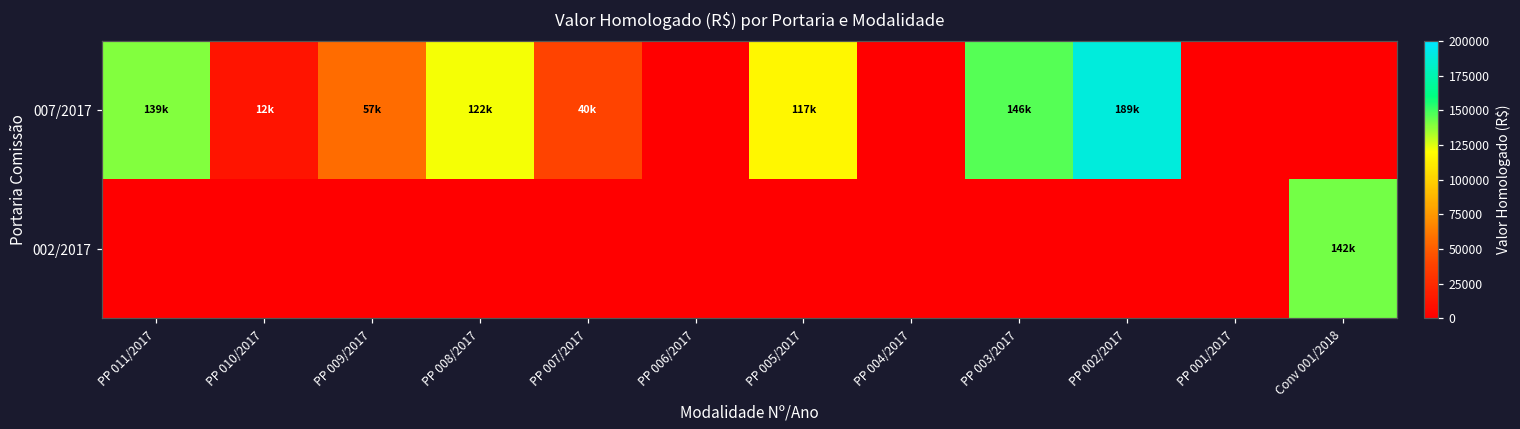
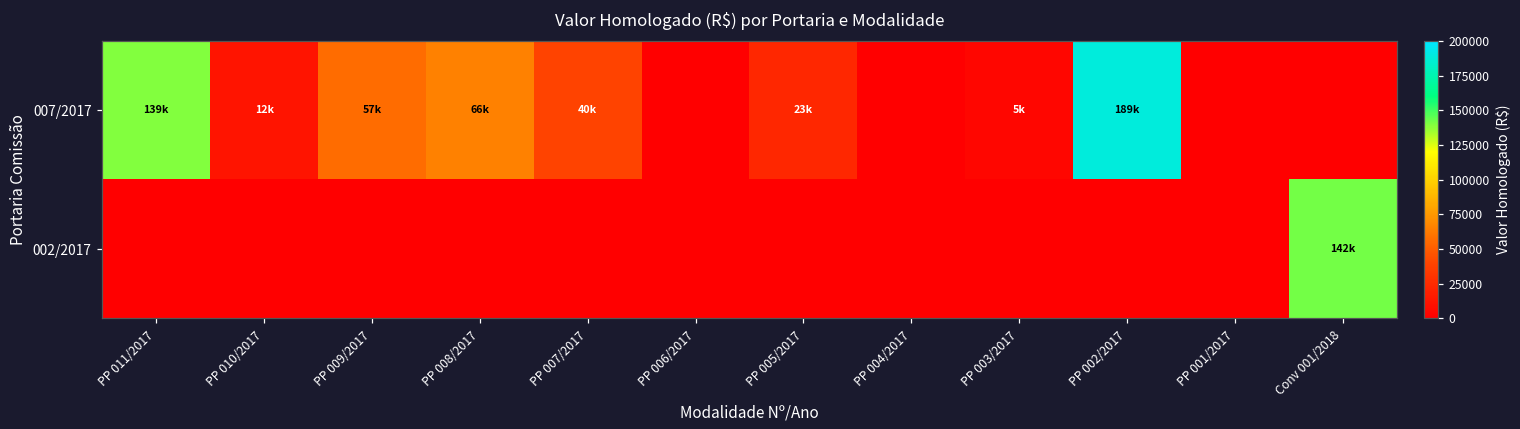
007/2017, PP 008/2017: 122k -> 66k
007/2017, PP 005/2017: 117k -> 23k
007/2017, PP 003/2017: 146k -> 5k
